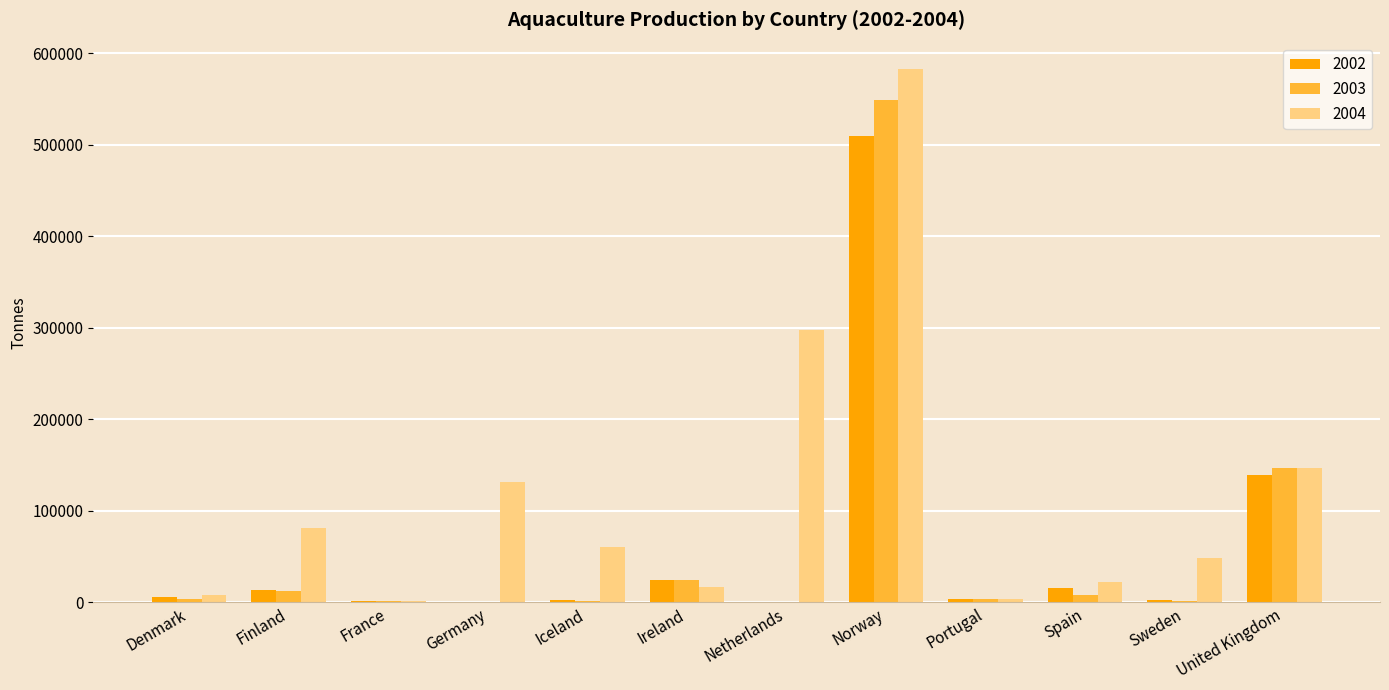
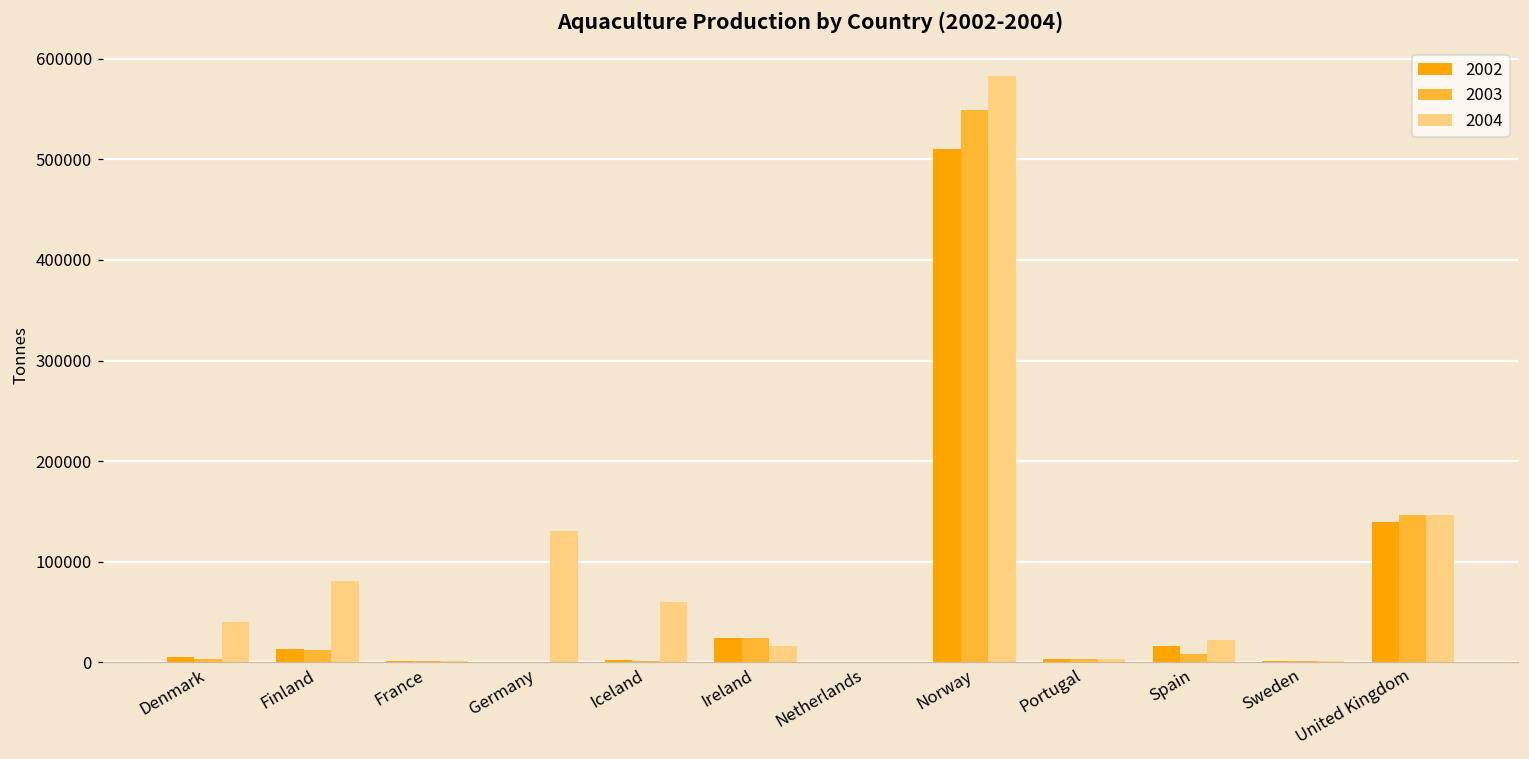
2004, Denmark: 10000 -> 40000
2004, Netherlands: 300000 -> 0
2004, Sweden: 50000 -> 0
